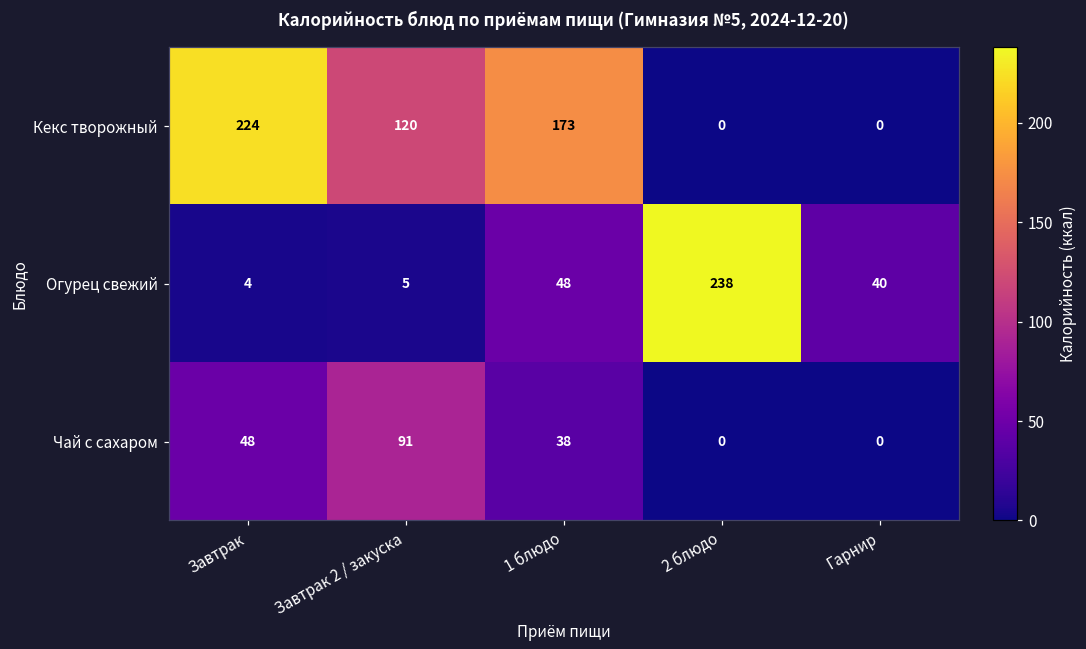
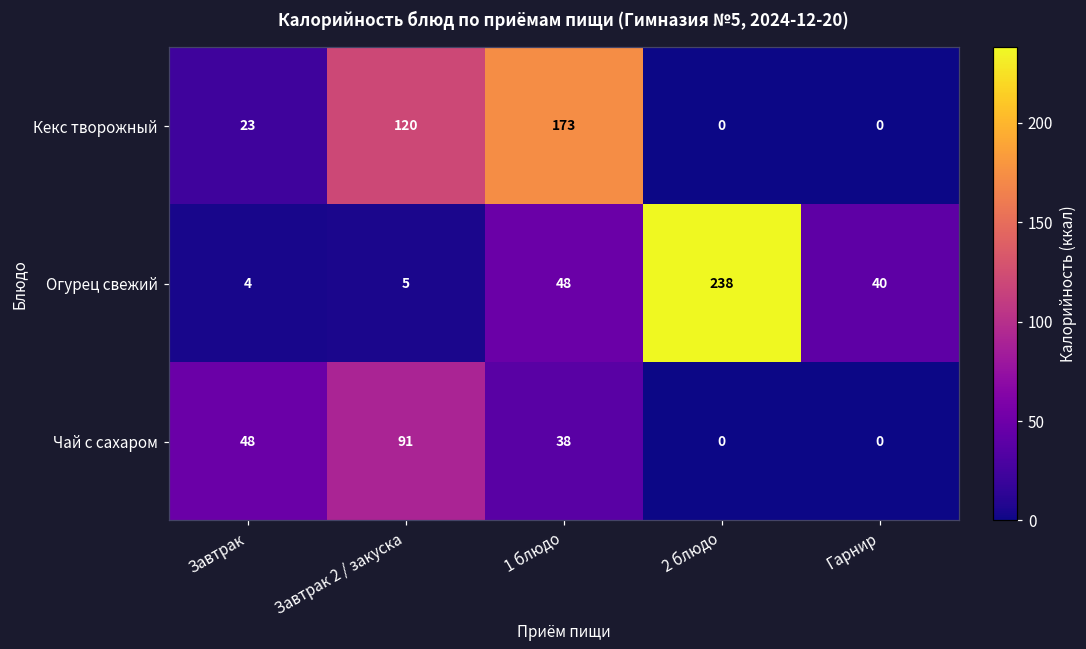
Кекс творожный, Завтрак: 224 -> 23
